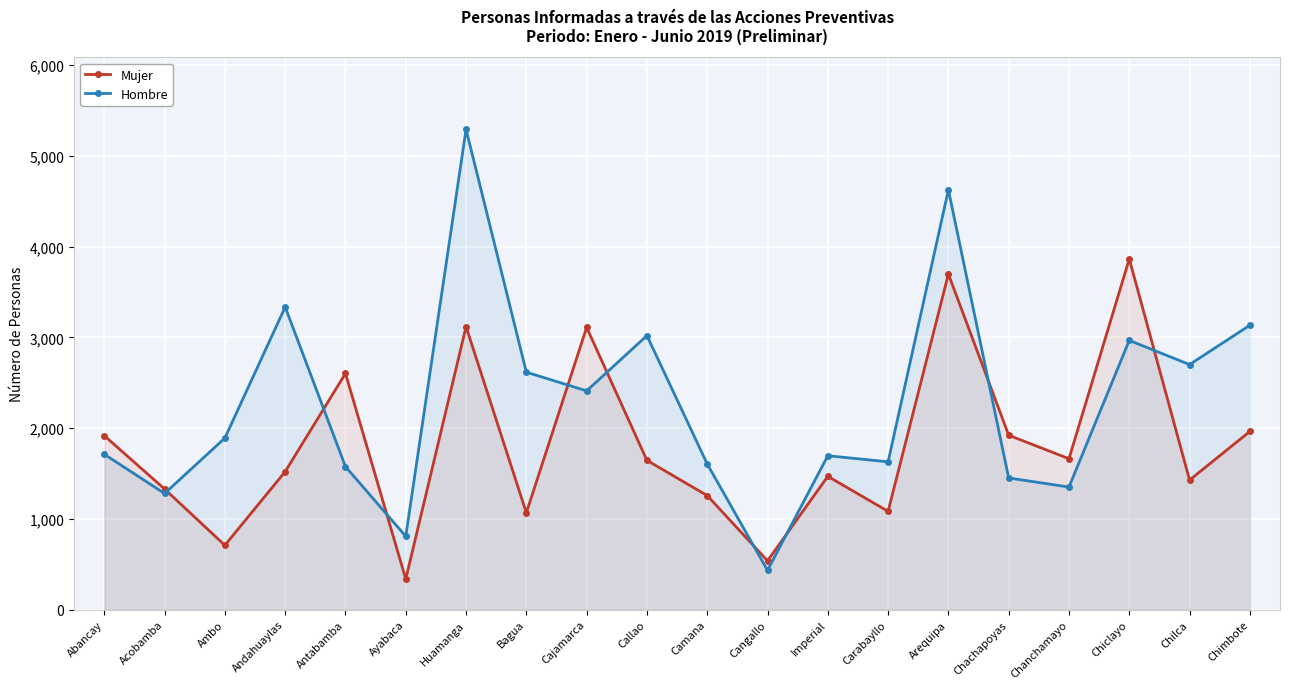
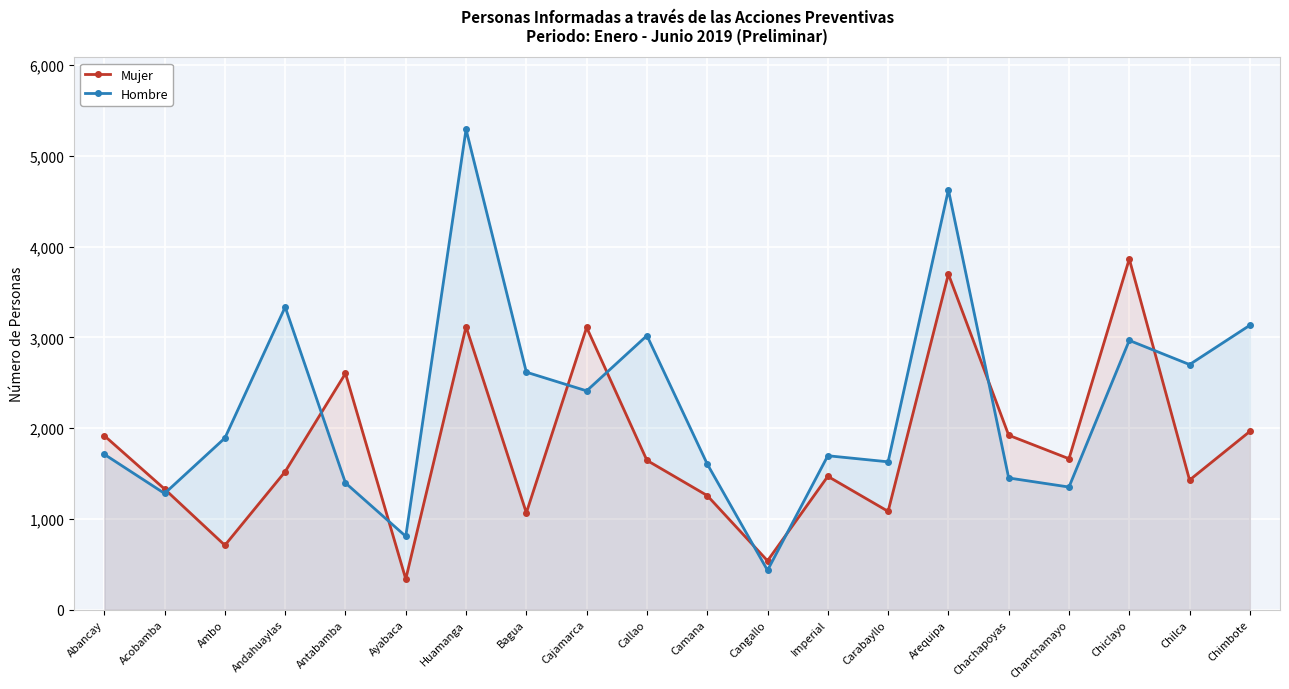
Hombre, Antabamba: 1,600 -> 1,400
